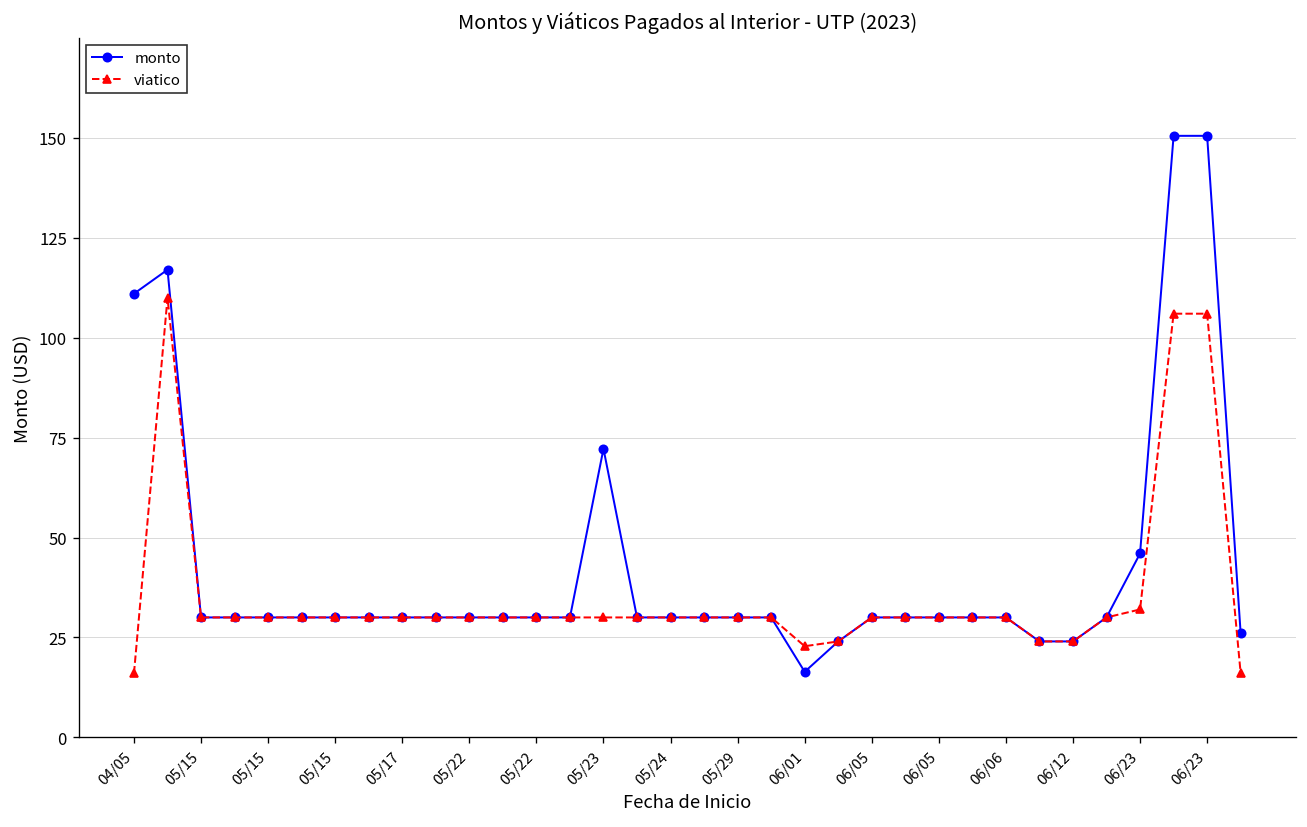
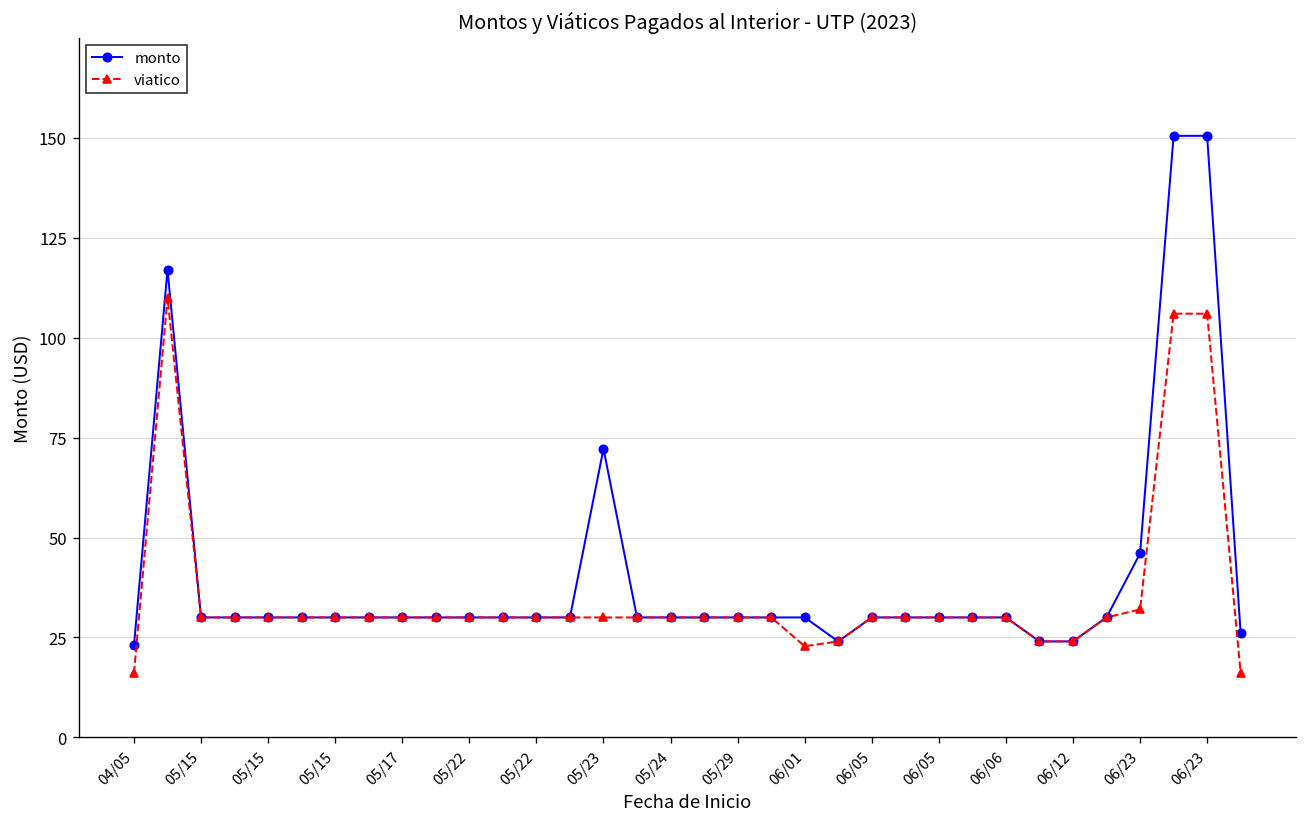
monto, 04/05: 111 -> 23
monto, 06/01: 16 -> 30
